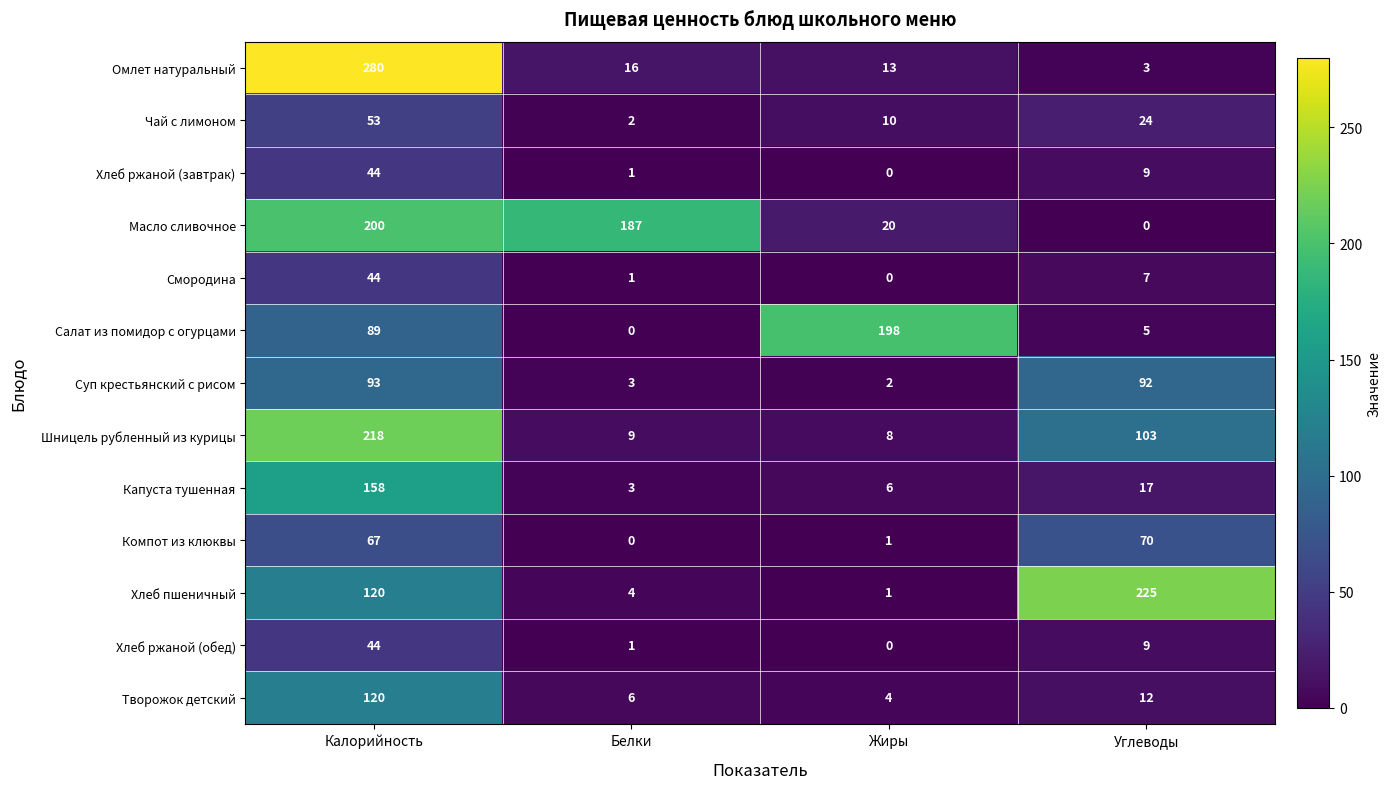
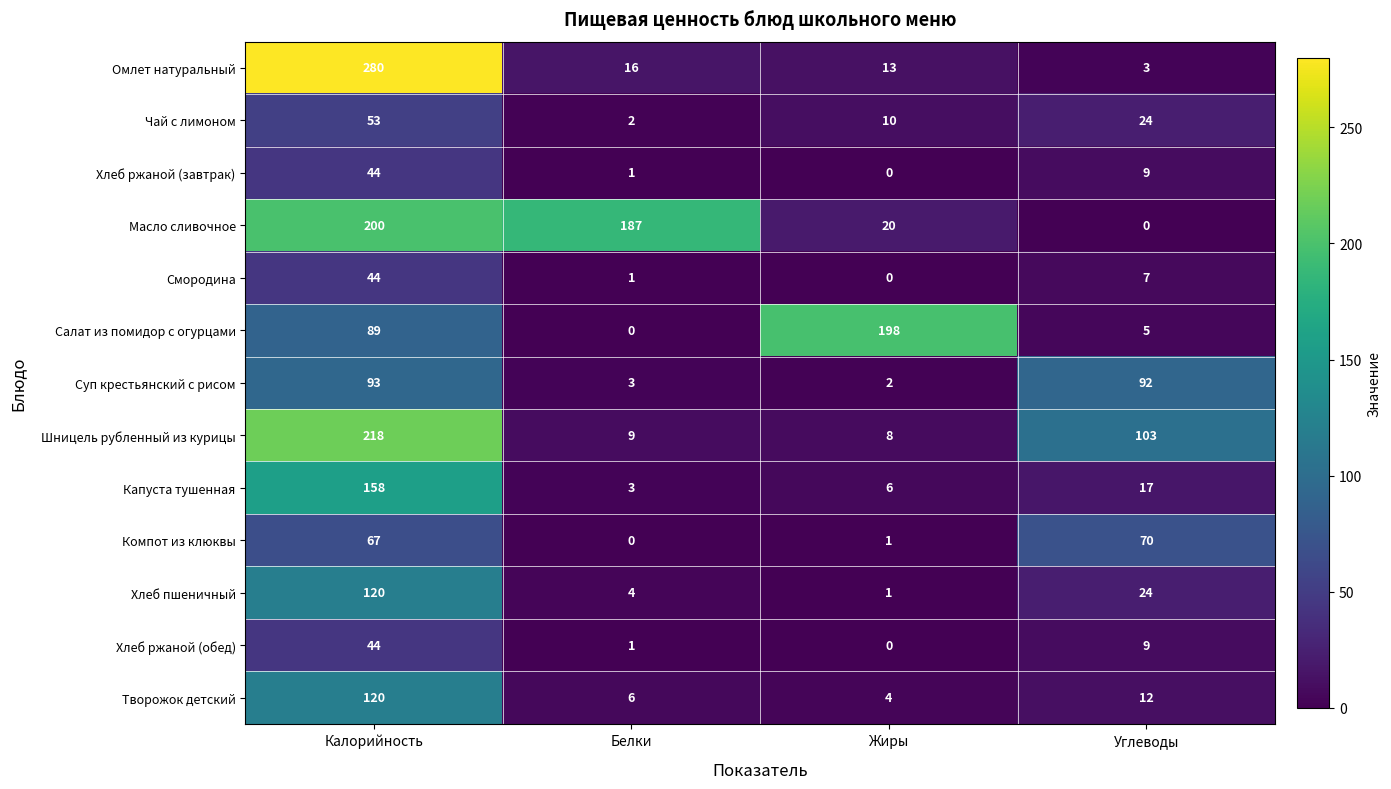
Хлеб пшеничный, Углеводы: 225 -> 24
